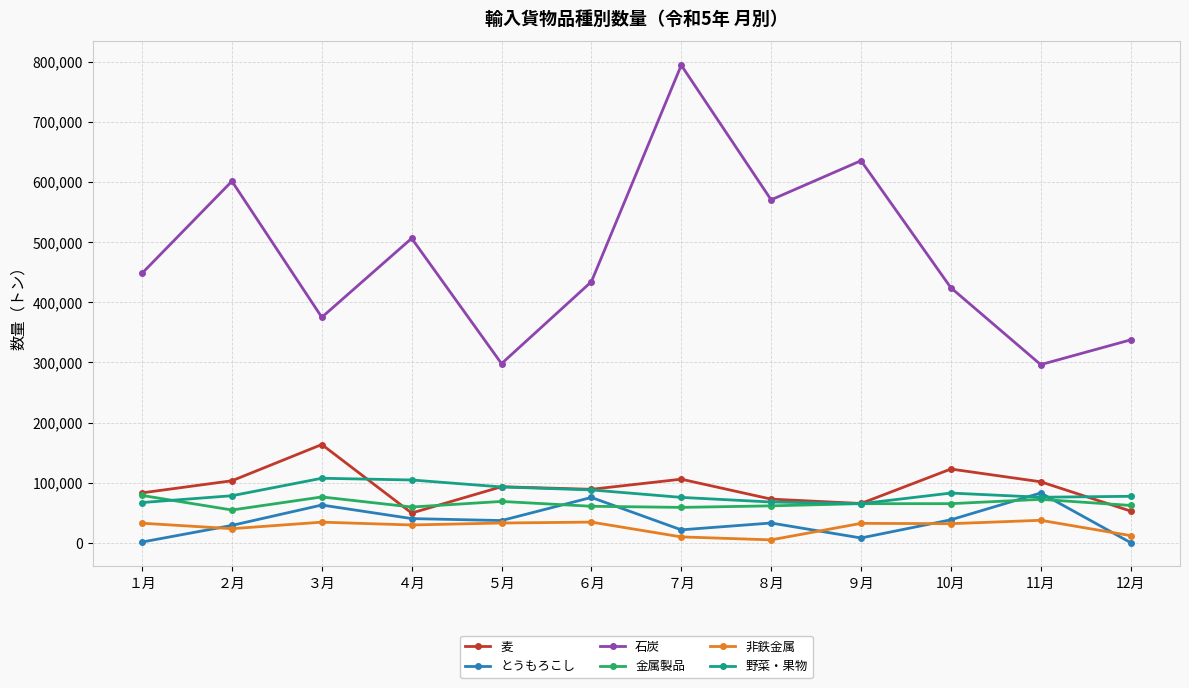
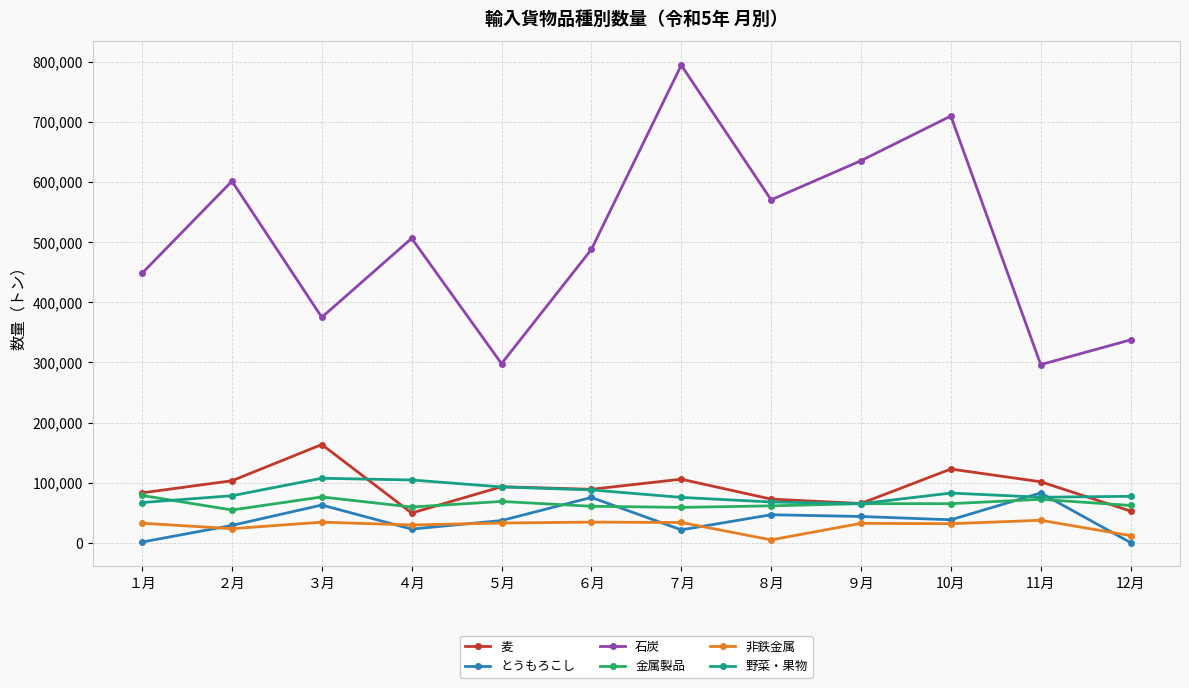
とうもろこし, ４月: 40,000 -> 20,000
石炭, ６月: 430,000 -> 490,000
非鉄金属, ７月: 10,000 -> 30,000
とうもろこし, ８月: 30,000 -> 50,000
とうもろこし, ９月: 10,000 -> 40,000
石炭, 10月: 420,000 -> 710,000
